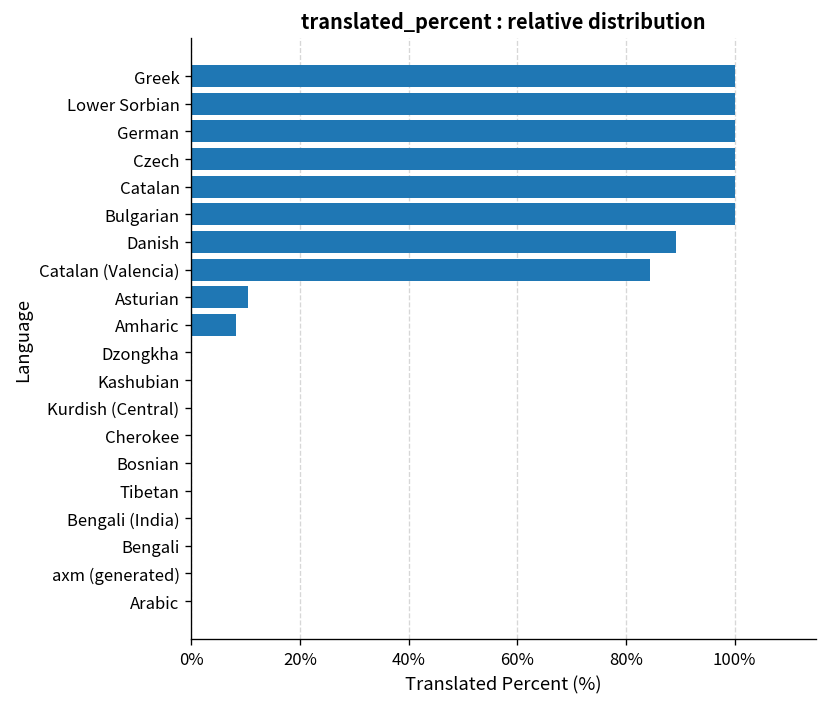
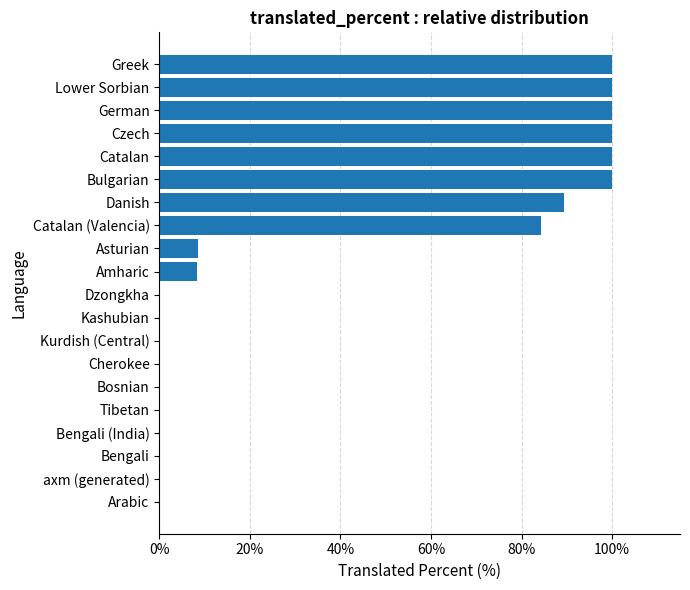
Asturian: 10% -> 9%
